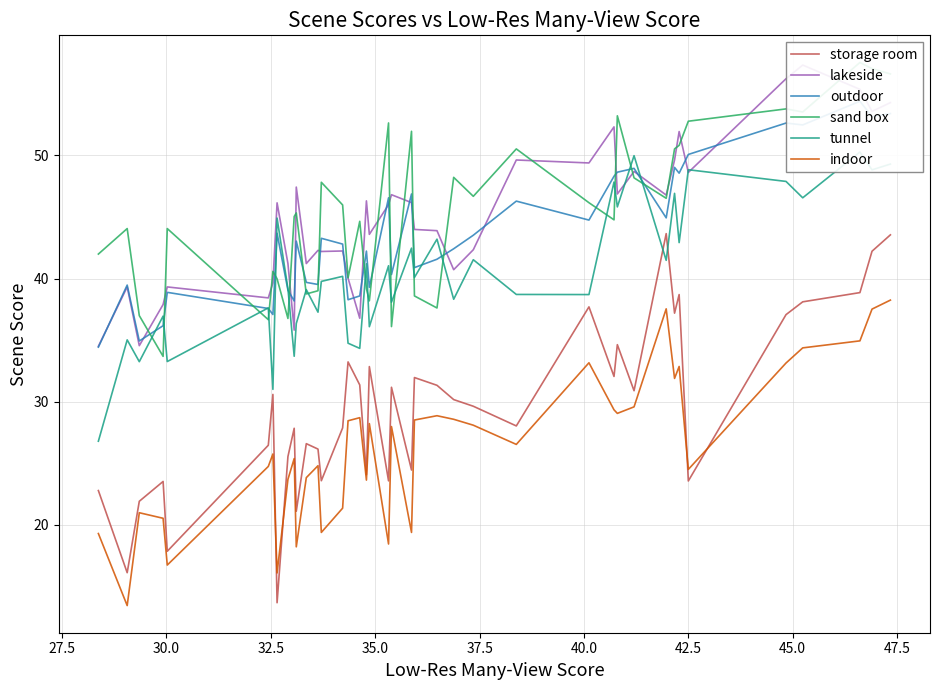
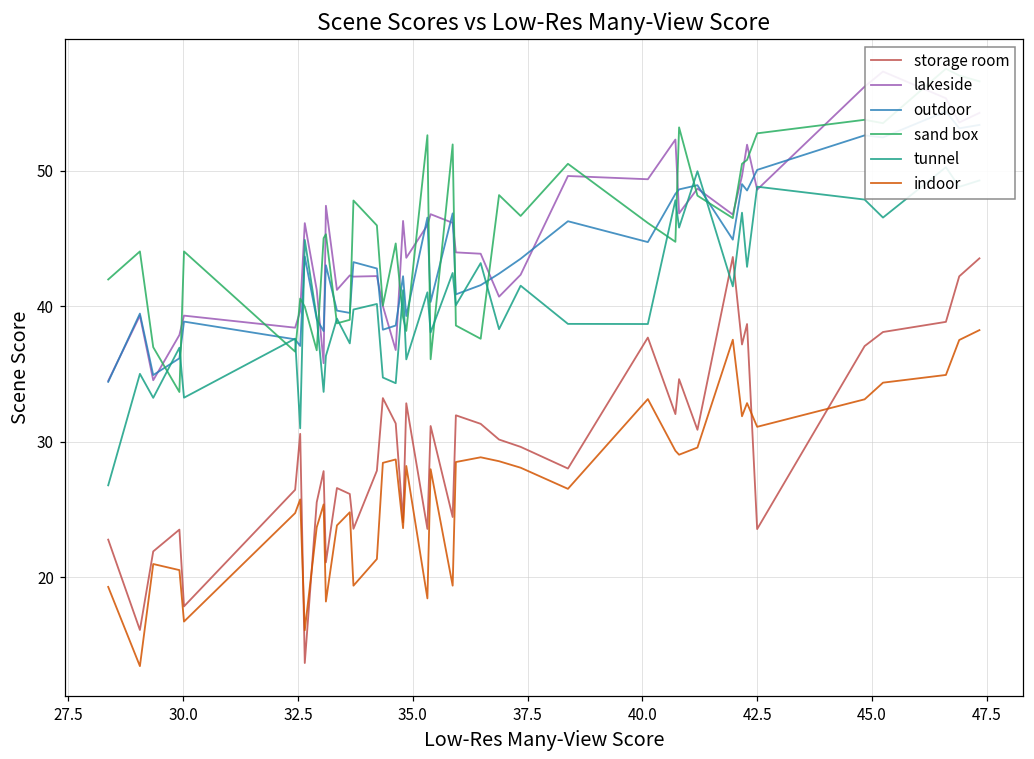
indoor, 42.5: 24.5 -> 31.1
